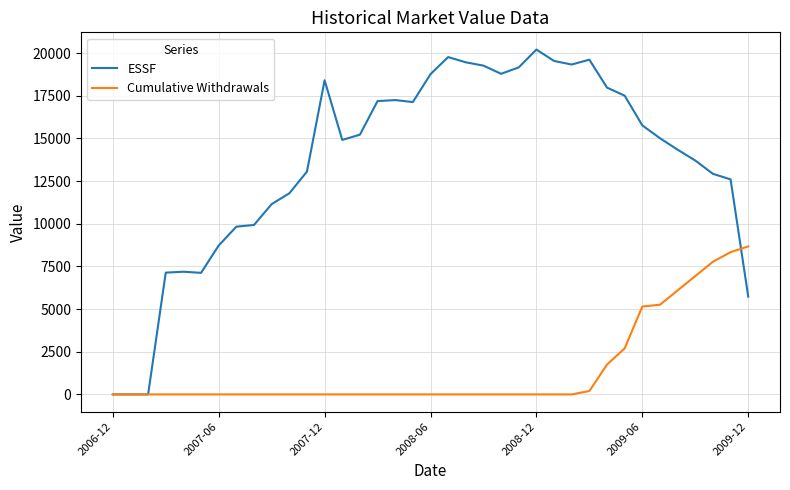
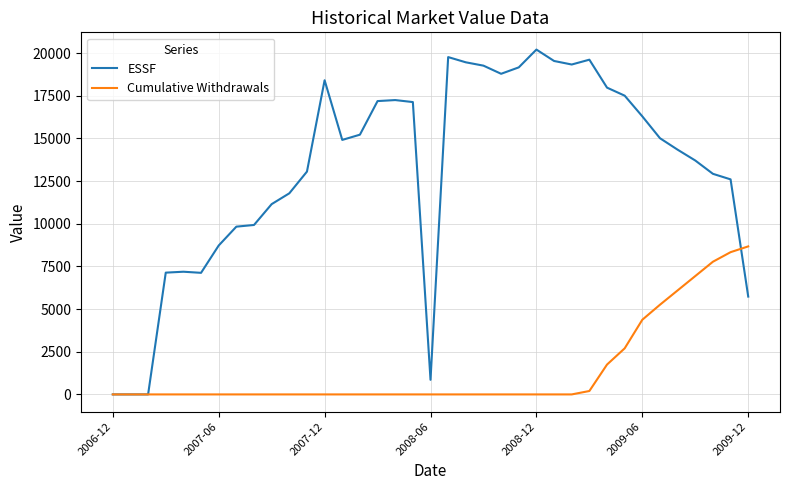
ESSF, 2008-06: 18800 -> 900
ESSF, 2009-06: 15800 -> 16300
Cumulative Withdrawals, 2009-06: 5200 -> 4400
